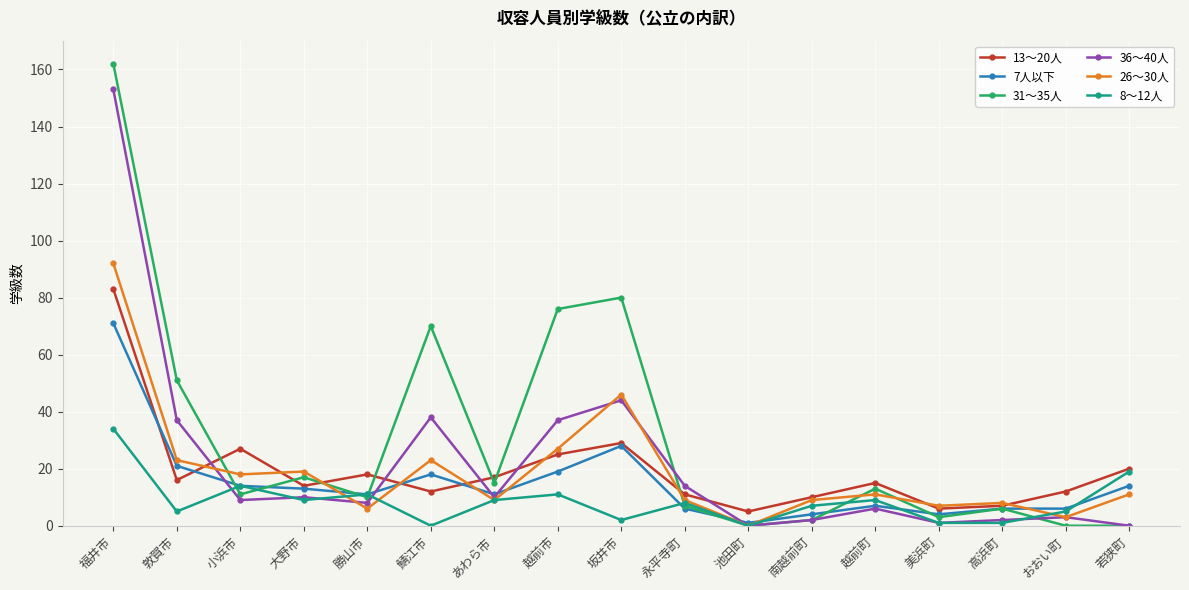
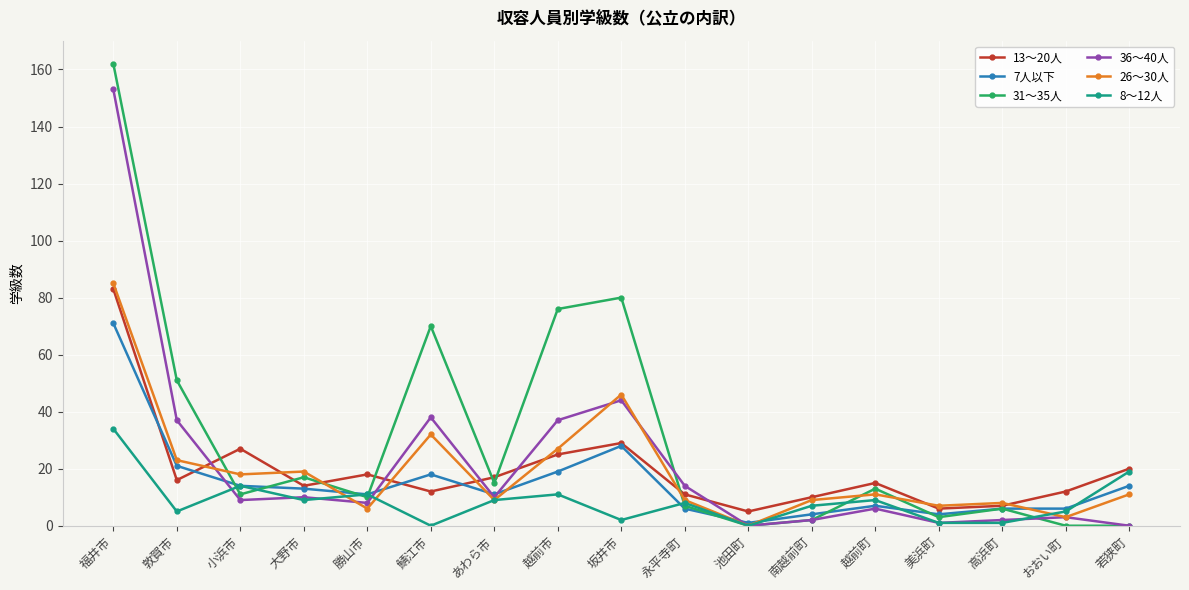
26～30人, 福井市: 92 -> 85
26～30人, 鯖江市: 23 -> 32
